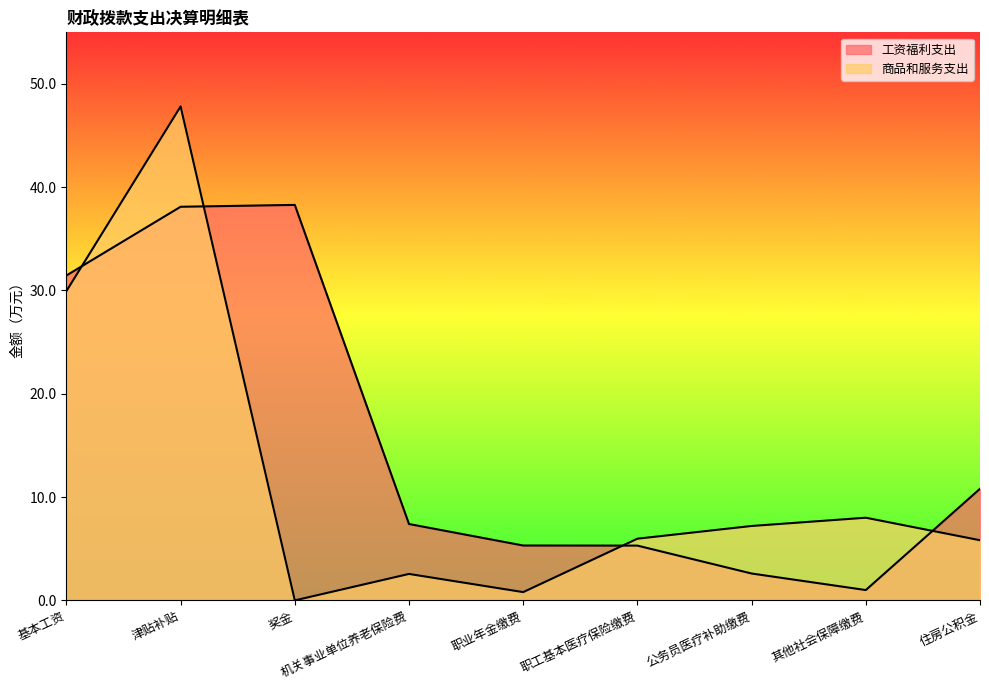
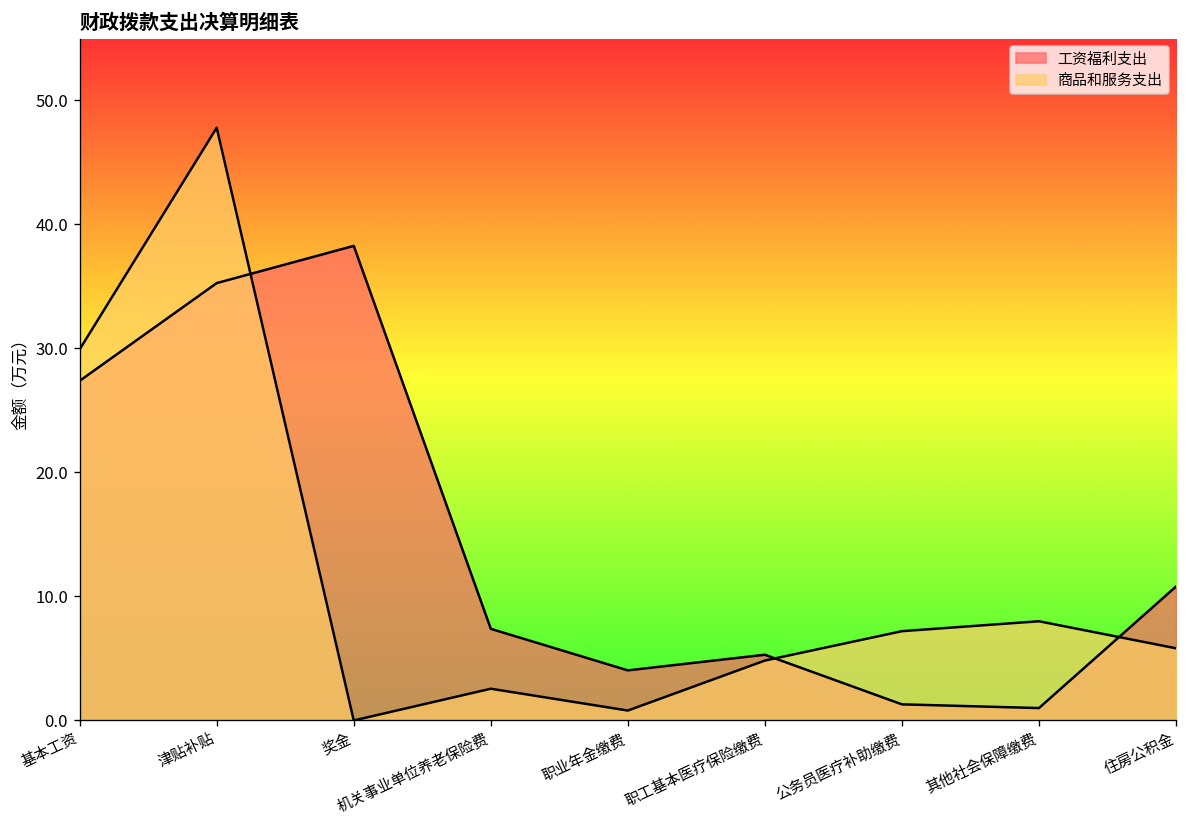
工资福利支出, 基本工资: 31.4 -> 27.4
工资福利支出, 津贴补贴: 38.1 -> 35.3
工资福利支出, 职业年金缴费: 5.3 -> 4.0
商品和服务支出, 职工基本医疗保险缴费: 6.0 -> 4.8
工资福利支出, 公务员医疗补助缴费: 2.6 -> 1.3
